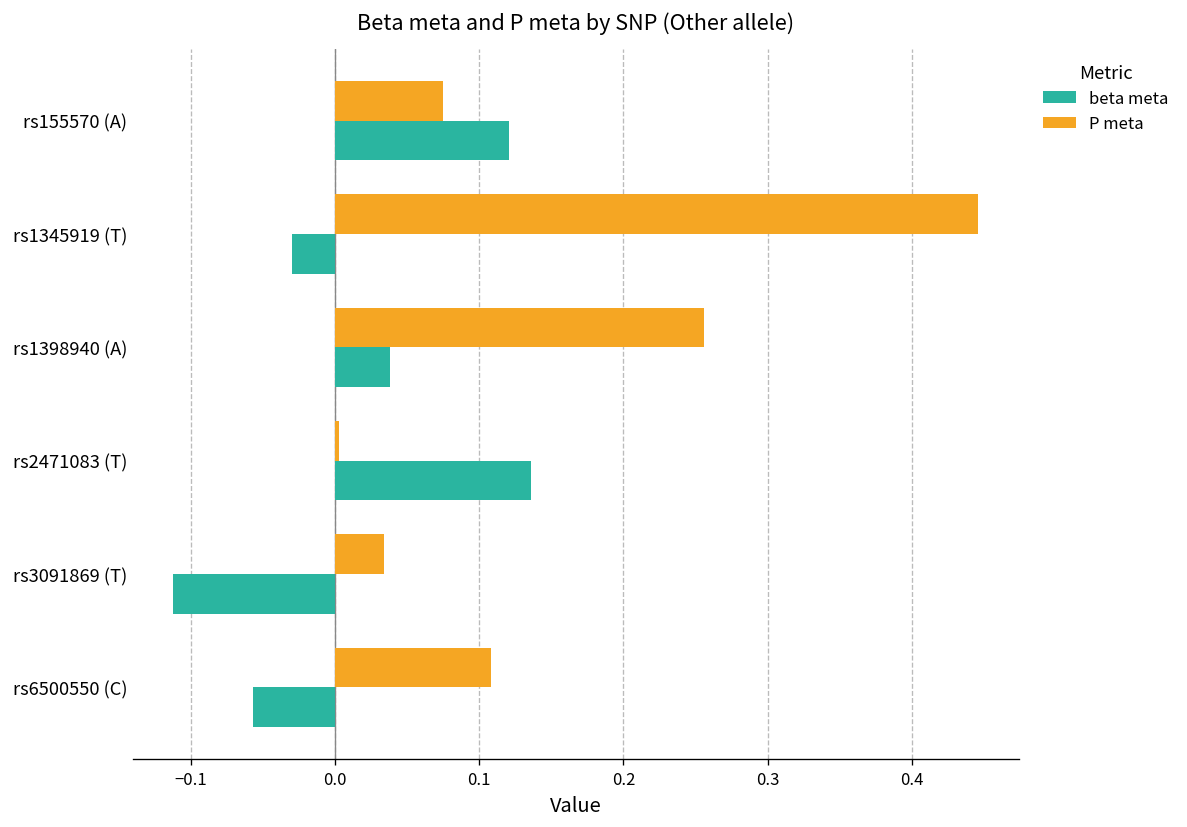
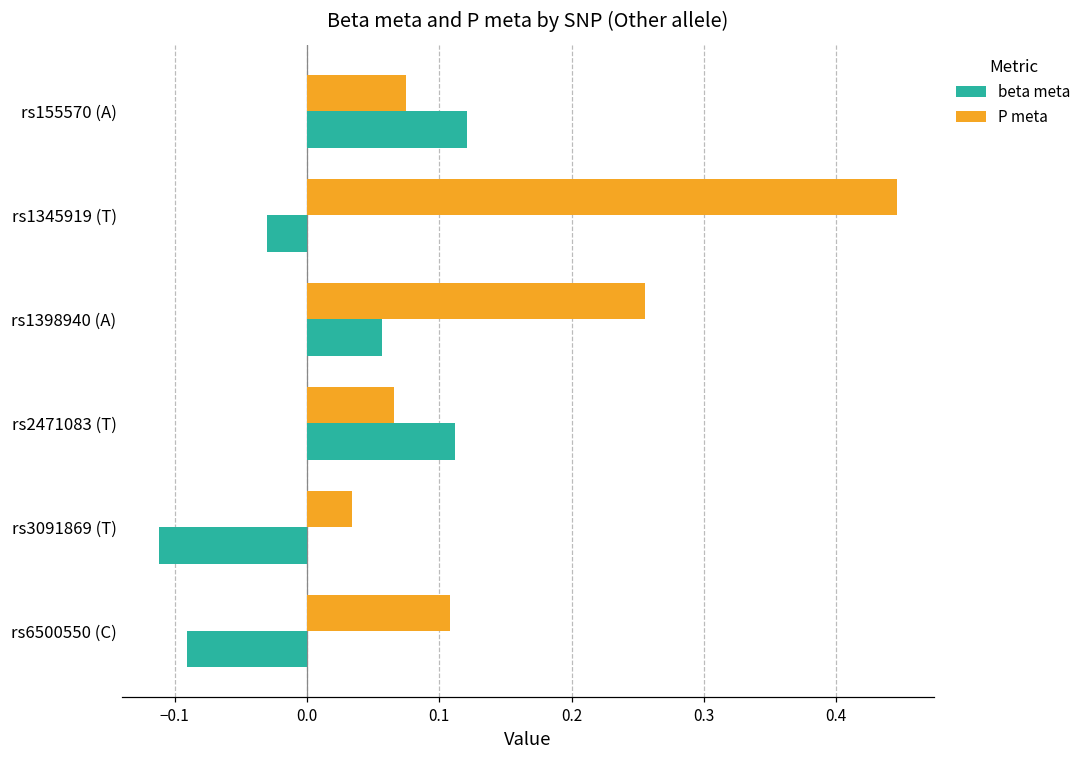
beta meta, rs1398940 (A): 0.038 -> 0.057
P meta, rs2471083 (T): 0.003 -> 0.066
beta meta, rs2471083 (T): 0.136 -> 0.112
beta meta, rs6500550 (C): -0.057 -> -0.091
